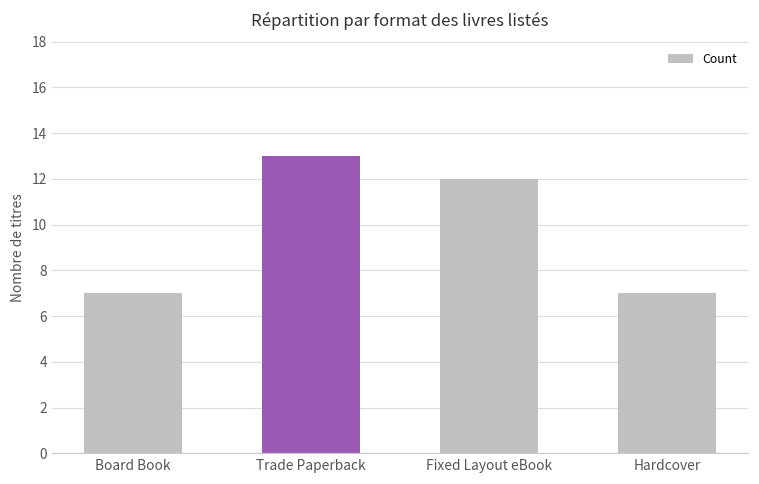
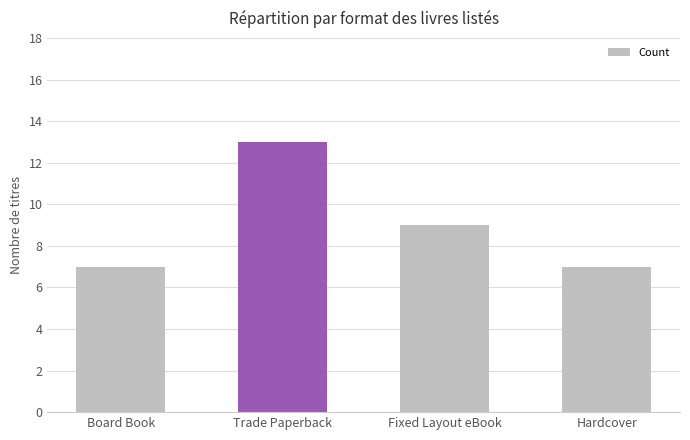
Fixed Layout eBook: 12 -> 9
